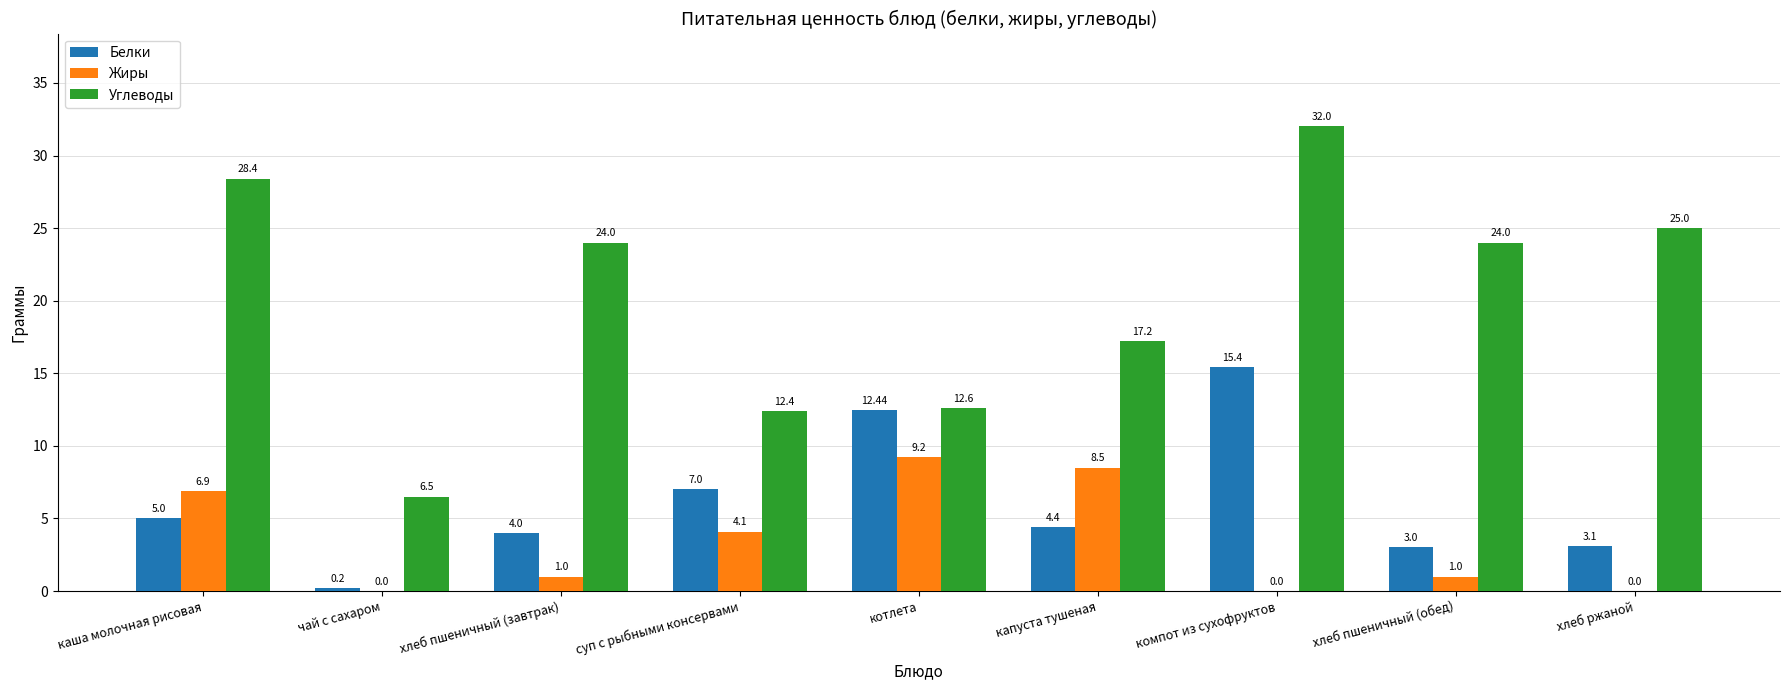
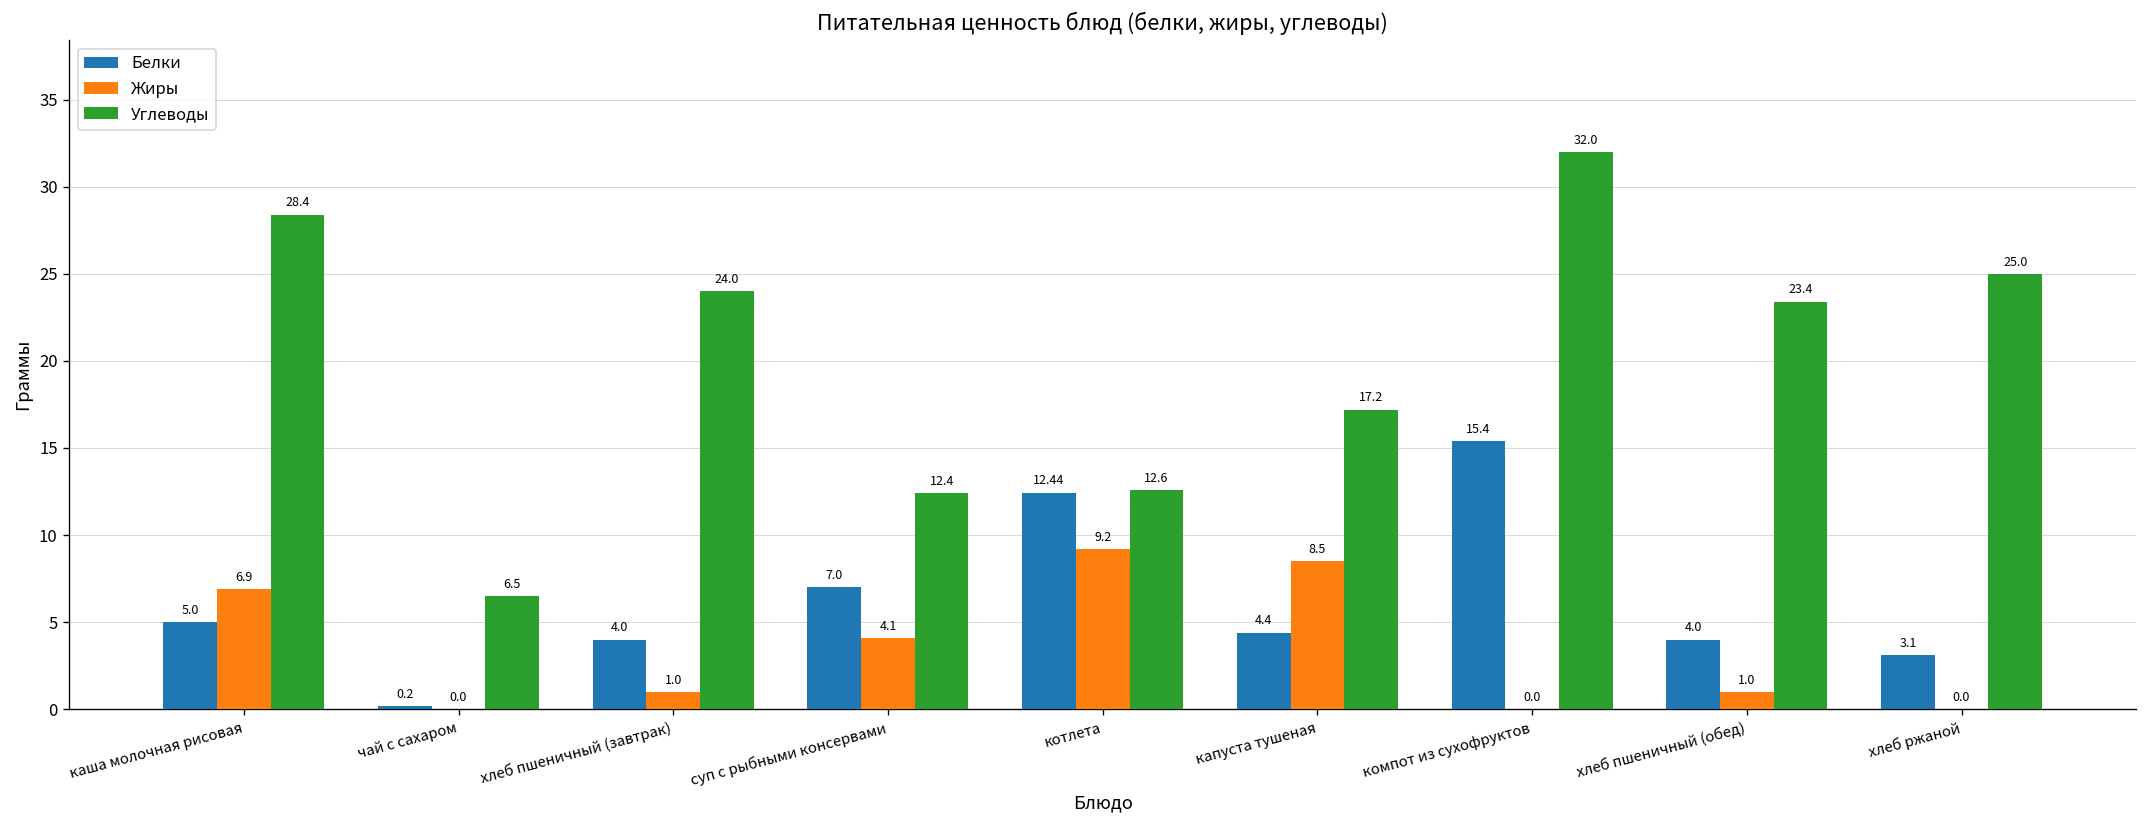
Белки, хлеб пшеничный (обед): 3.0 -> 4.0
Углеводы, хлеб пшеничный (обед): 24.0 -> 23.4
